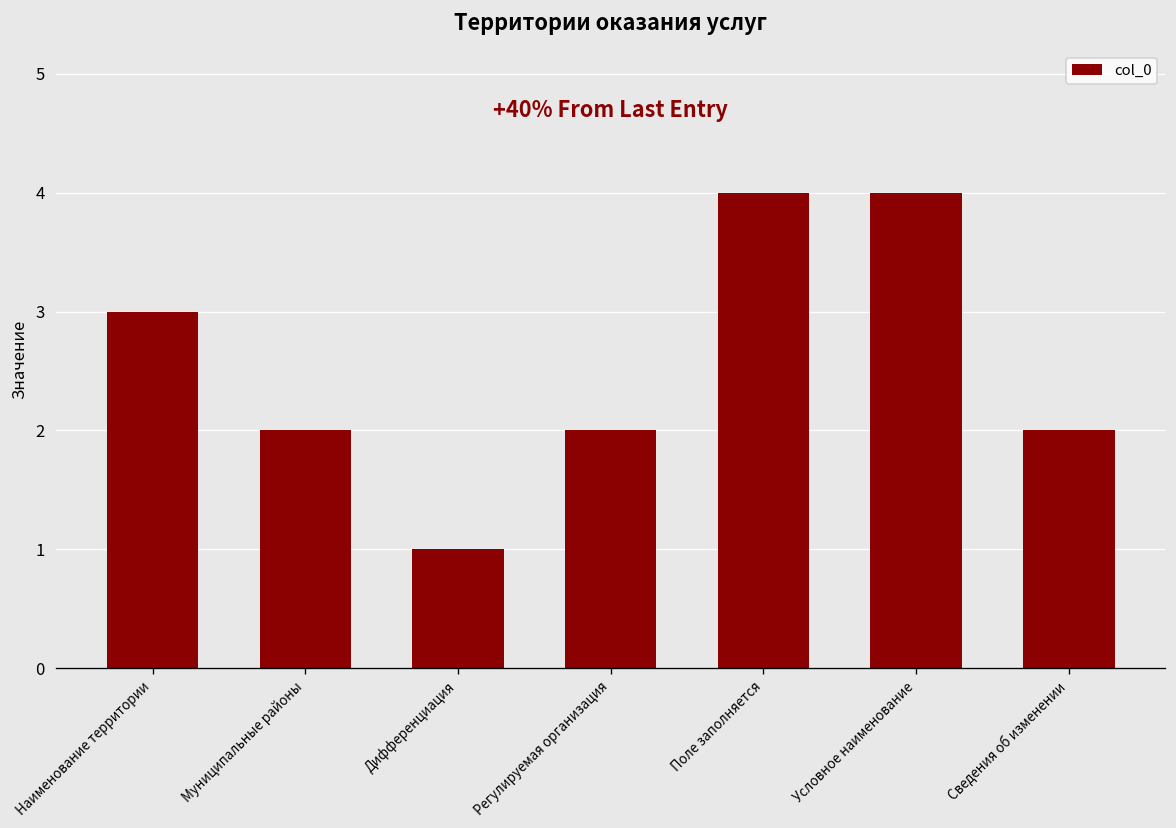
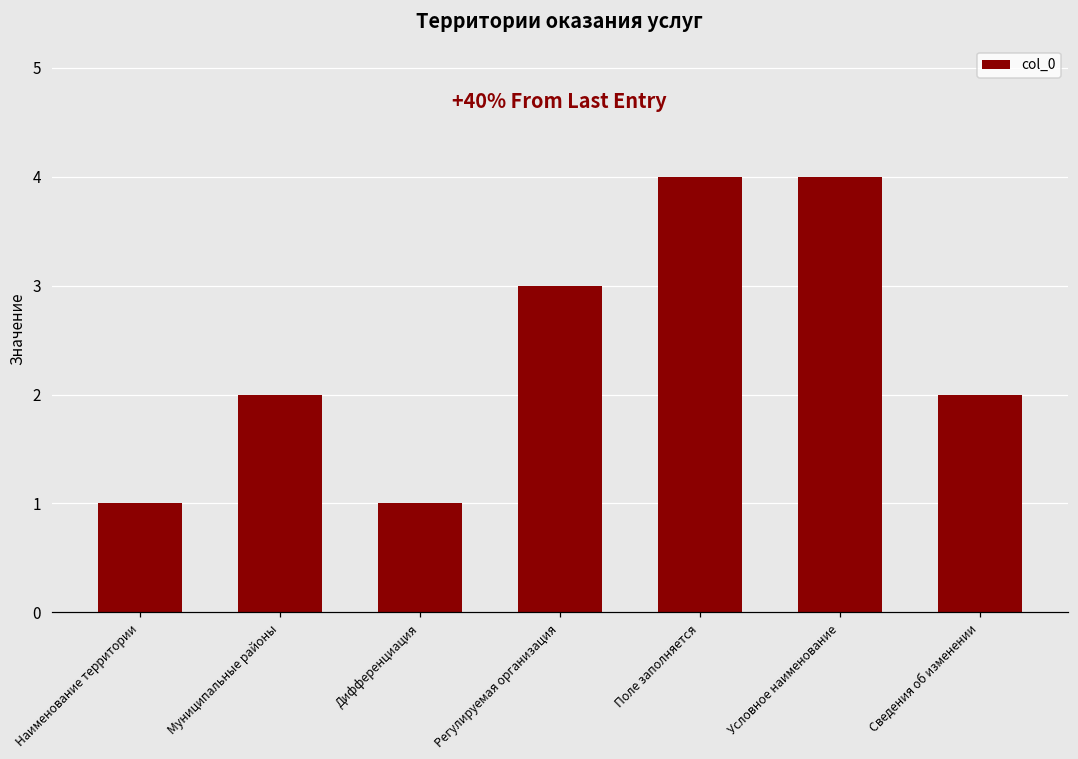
Наименование территории: 3 -> 1
Регулируемая организация: 2 -> 3
